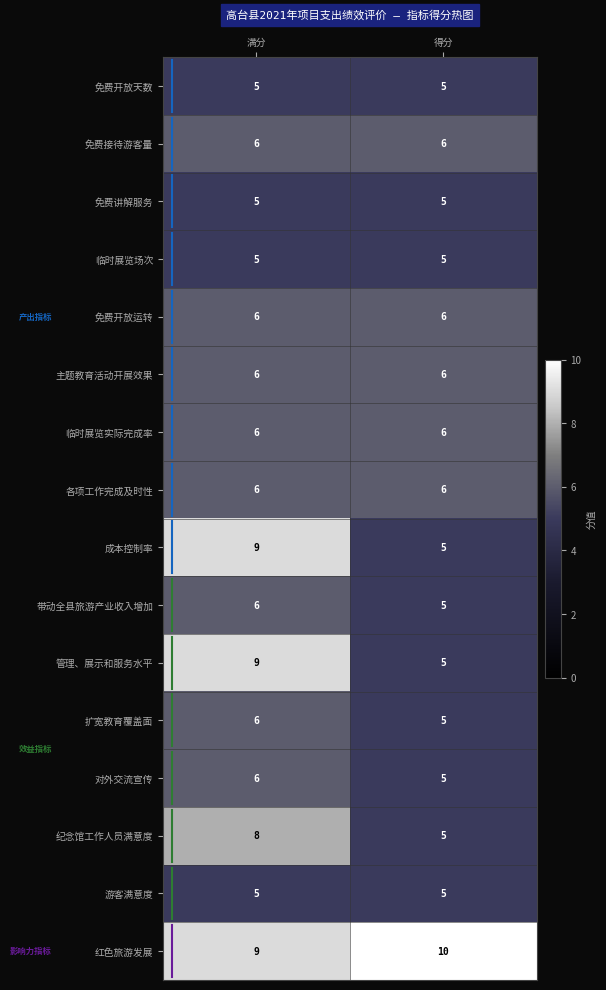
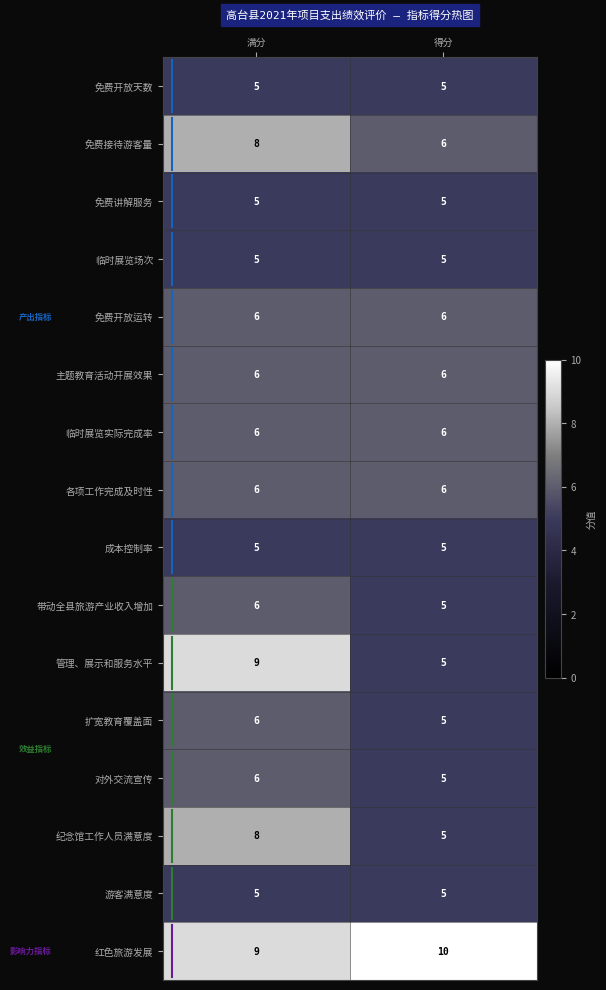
免费接待游客量, 满分: 6 -> 8
成本控制率, 满分: 9 -> 5
